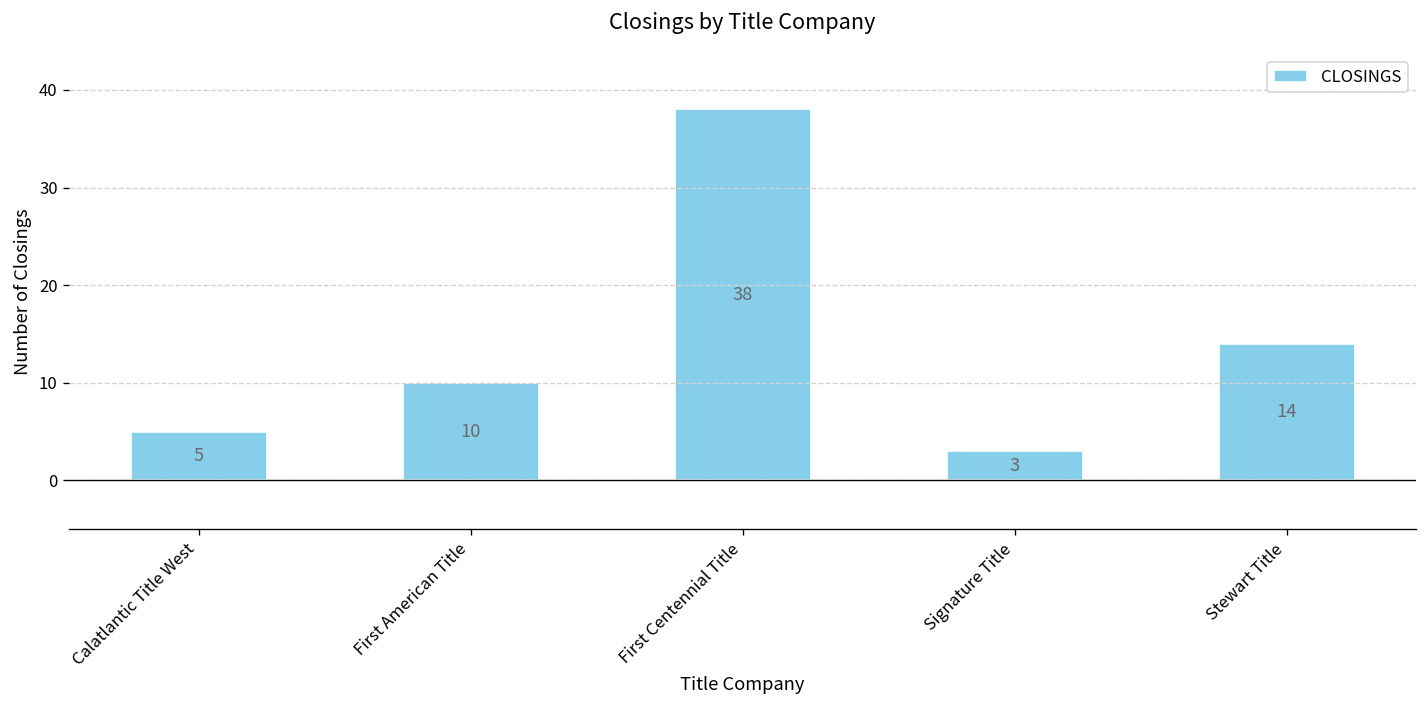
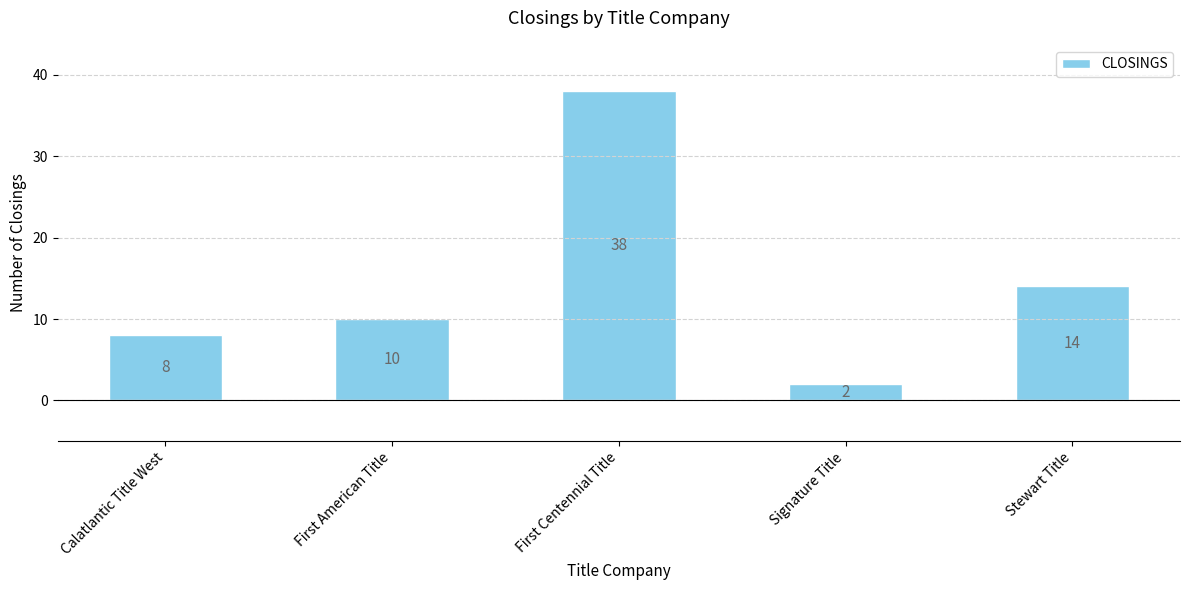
Calatlantic Title West: 5 -> 8
Signature Title: 3 -> 2
